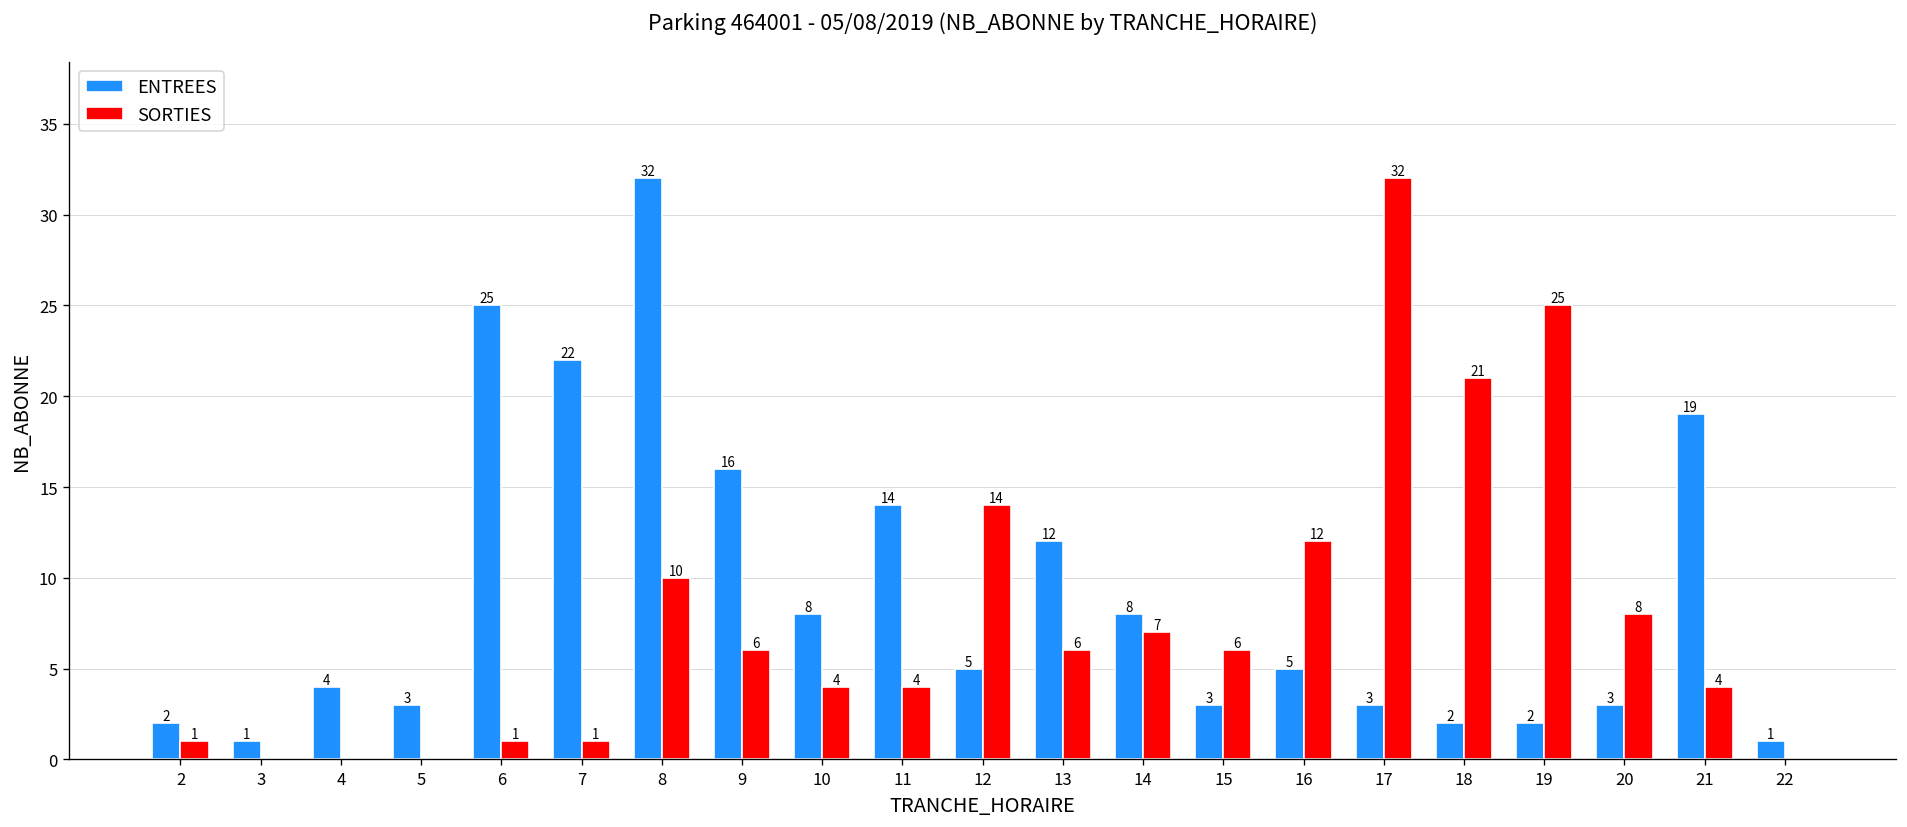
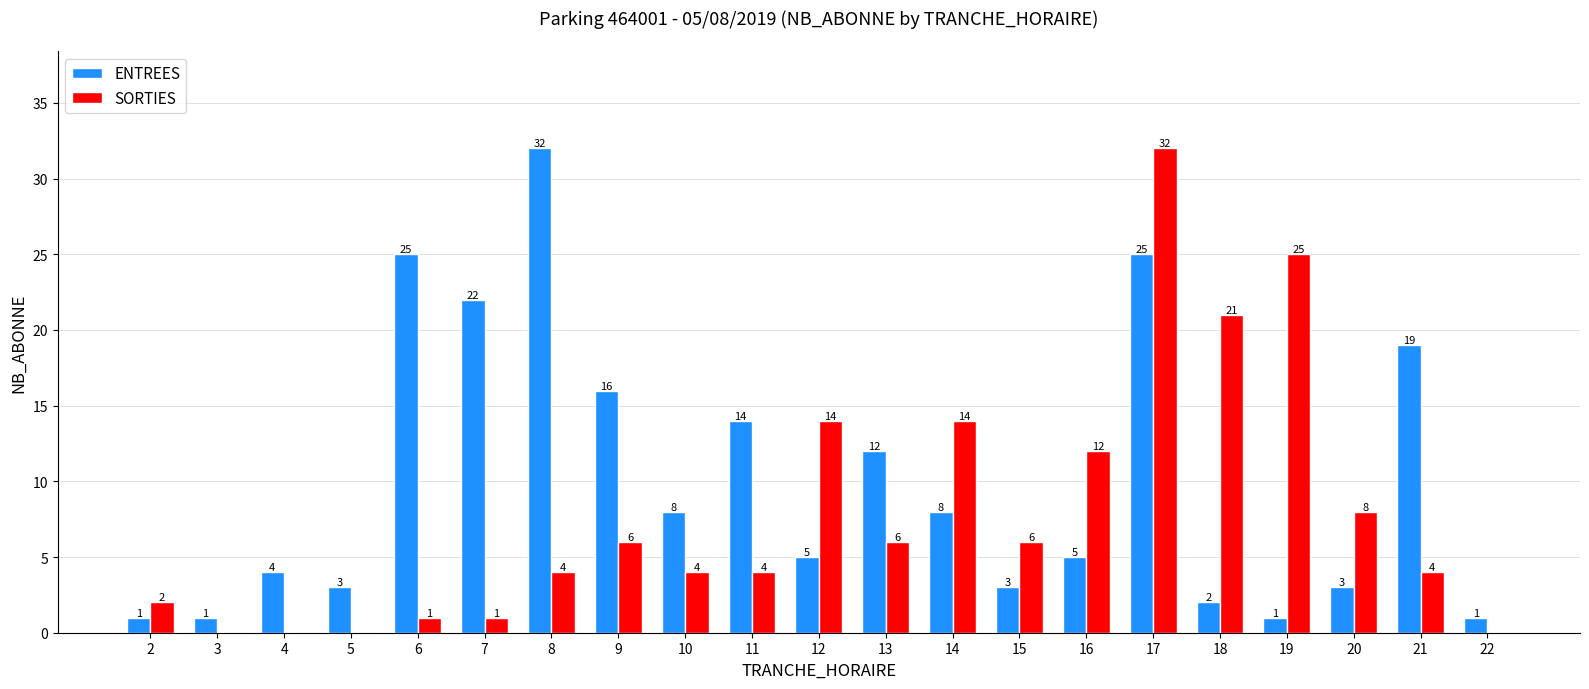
ENTREES, 2: 2 -> 1
SORTIES, 2: 1 -> 2
SORTIES, 8: 10 -> 4
SORTIES, 14: 7 -> 14
ENTREES, 17: 3 -> 25
ENTREES, 19: 2 -> 1
